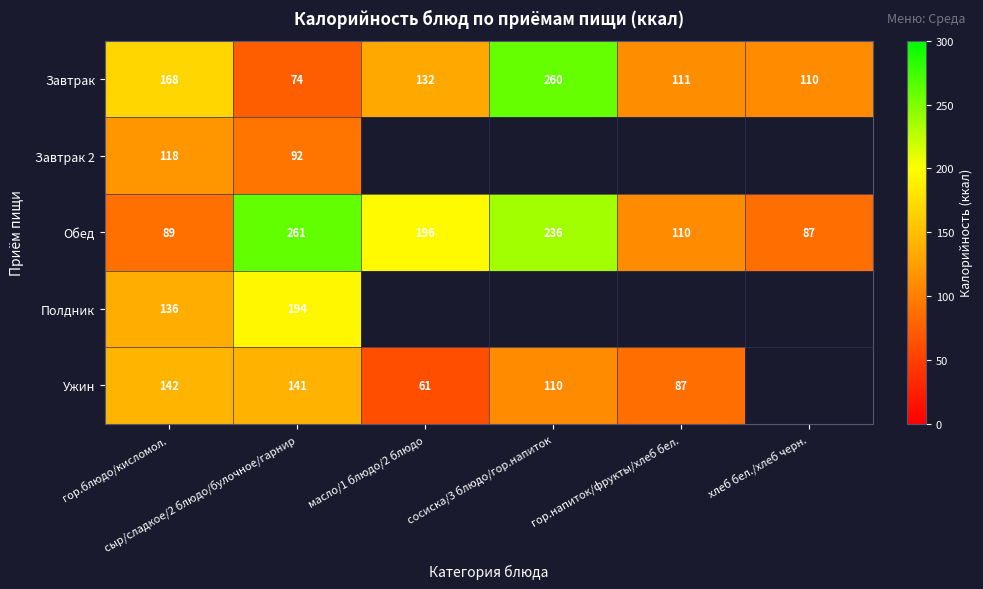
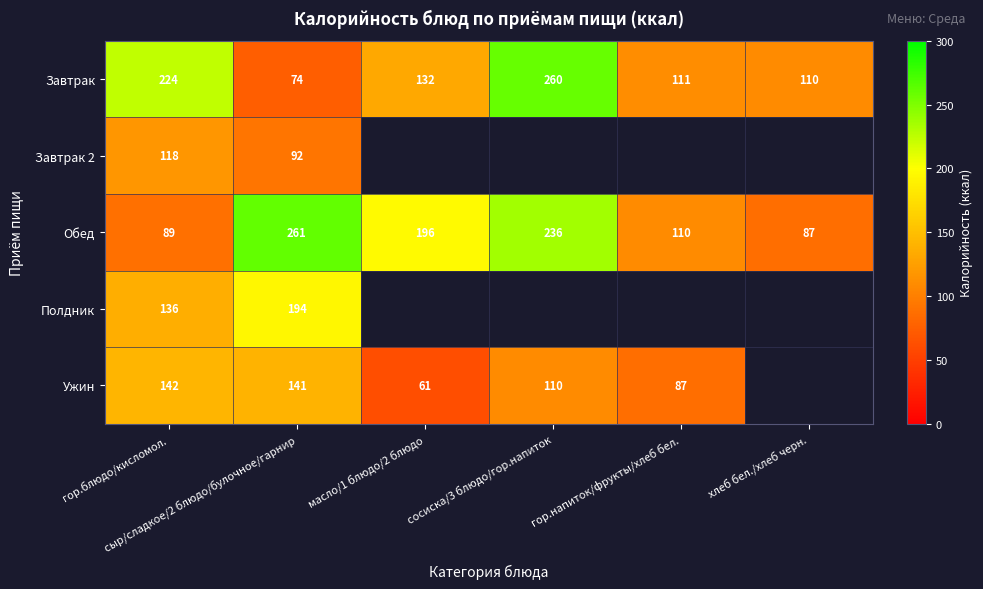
Завтрак, гор.блюдо/кисломол.: 168 -> 224
